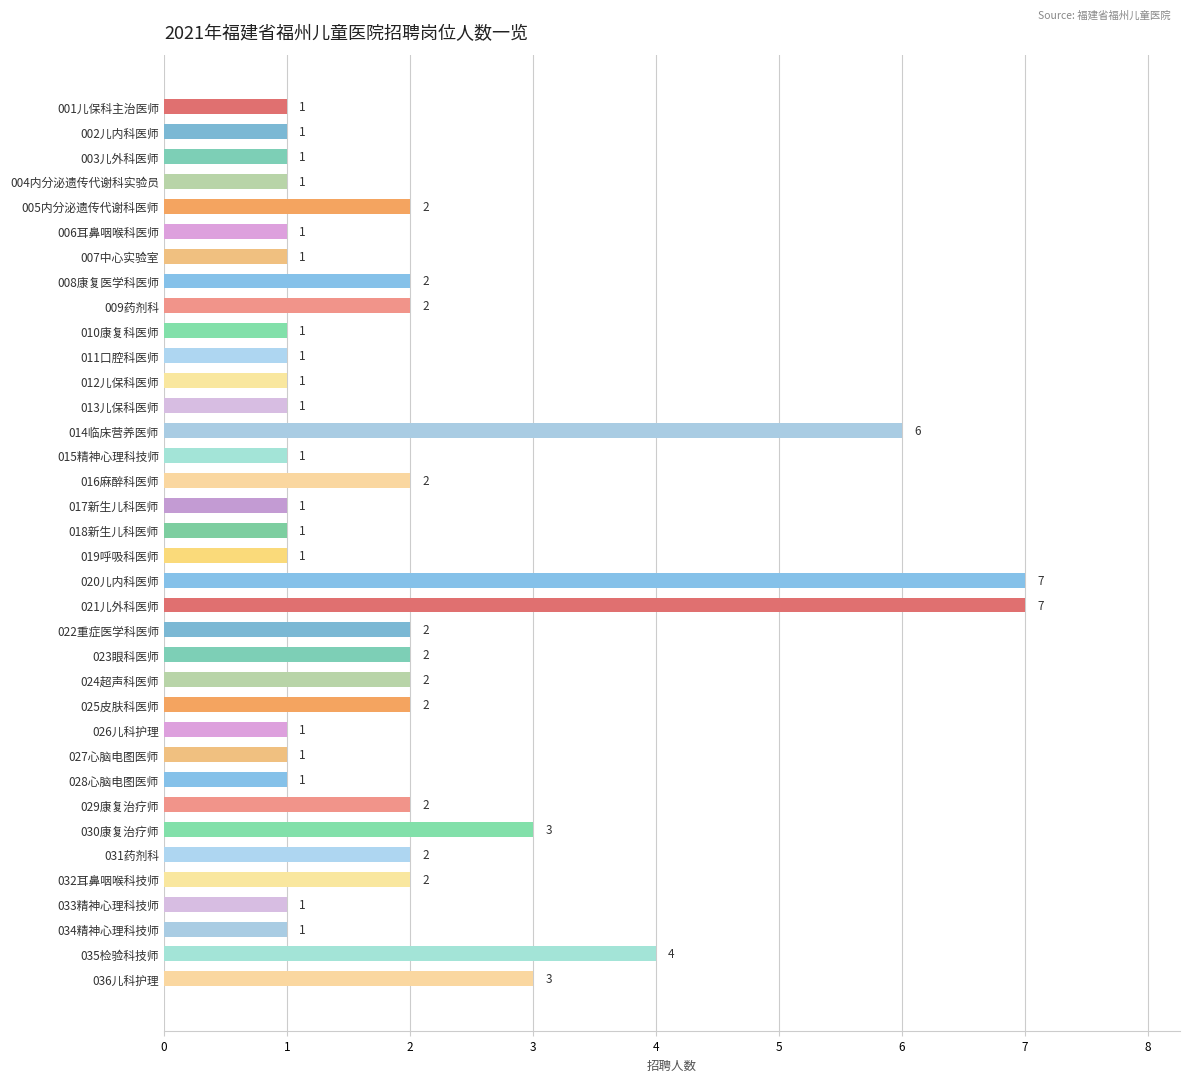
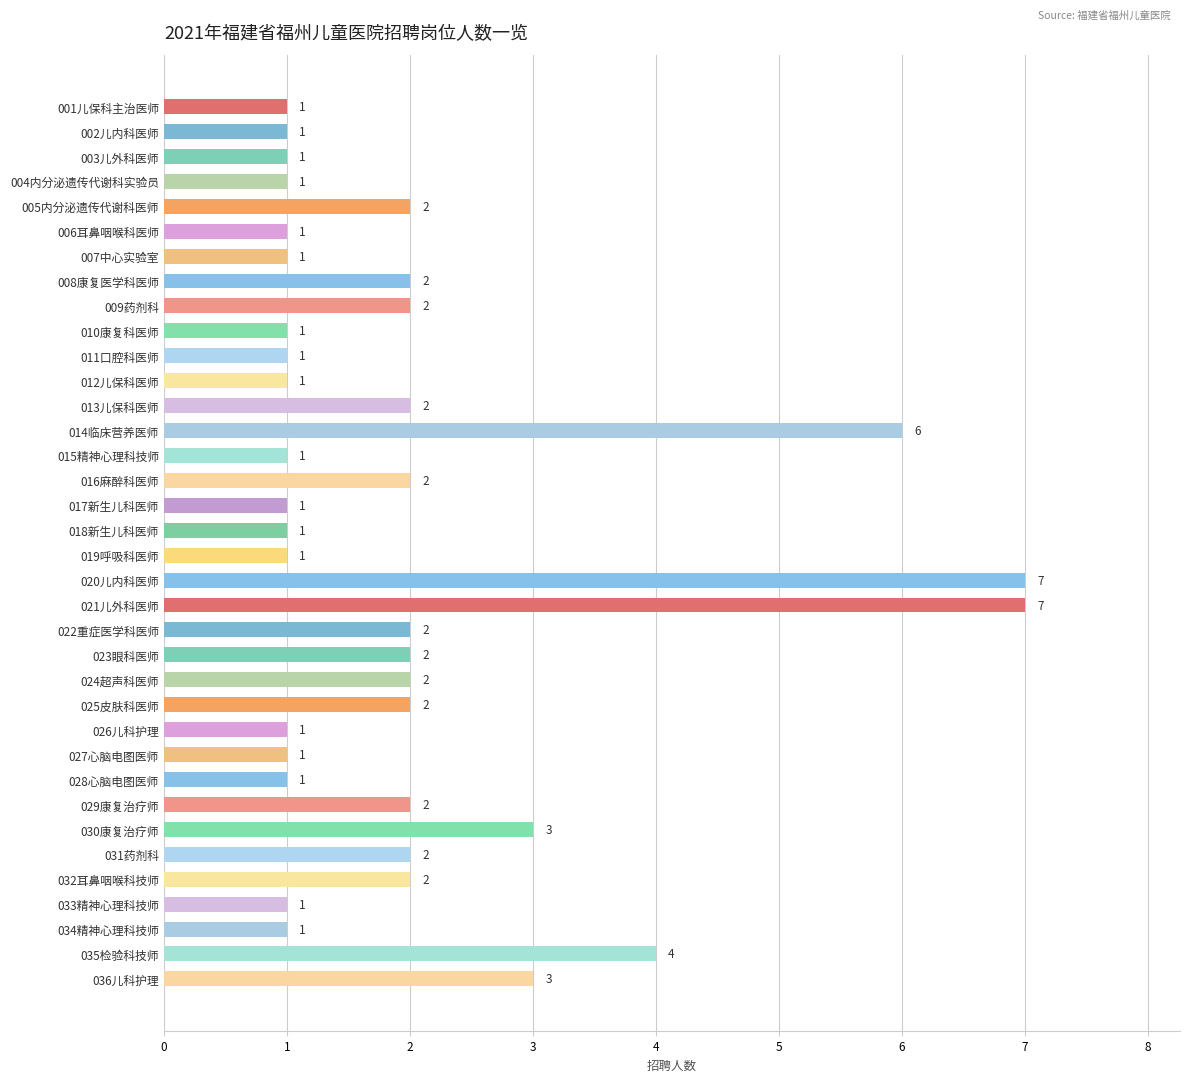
013儿保科医师: 1 -> 2
